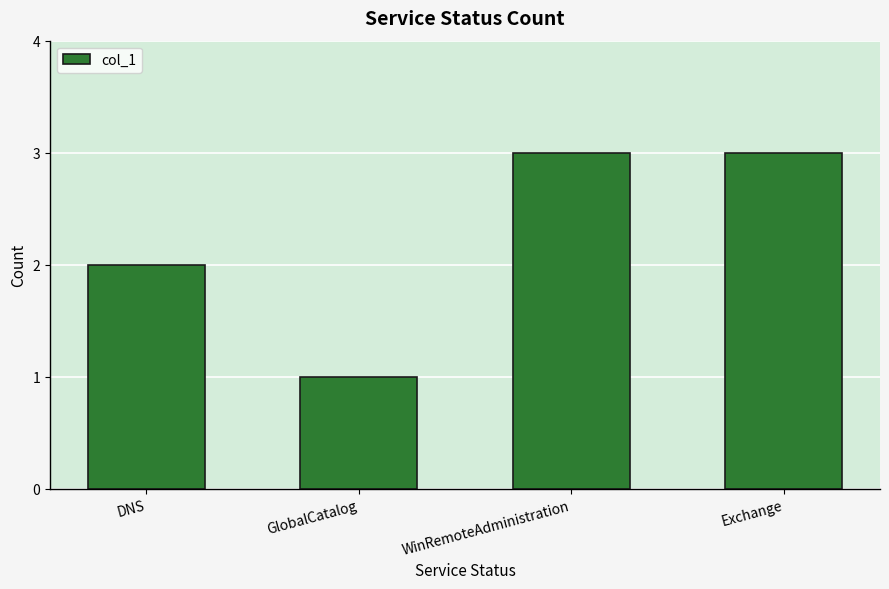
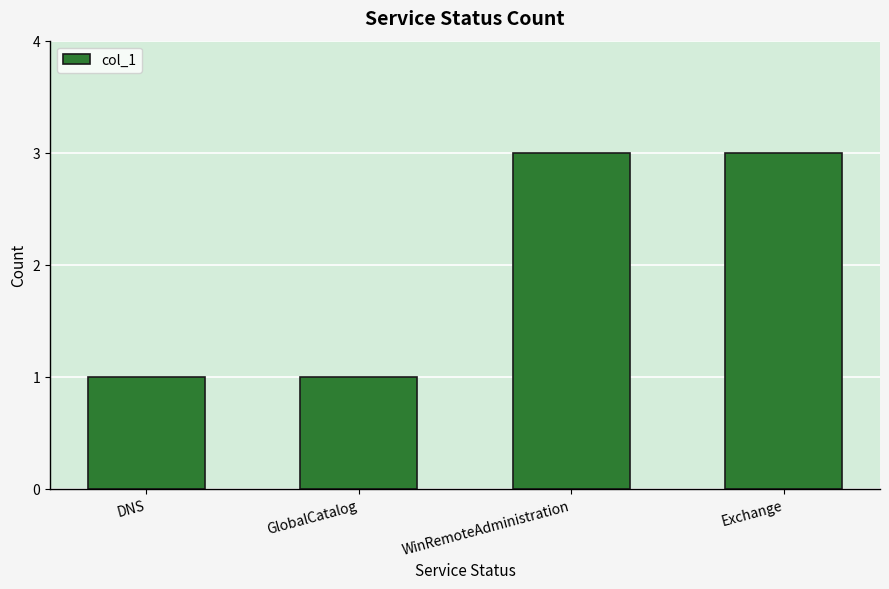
DNS: 2 -> 1
